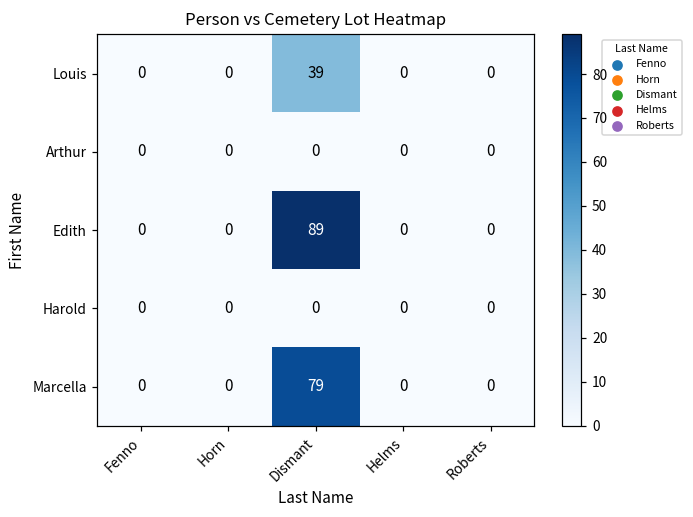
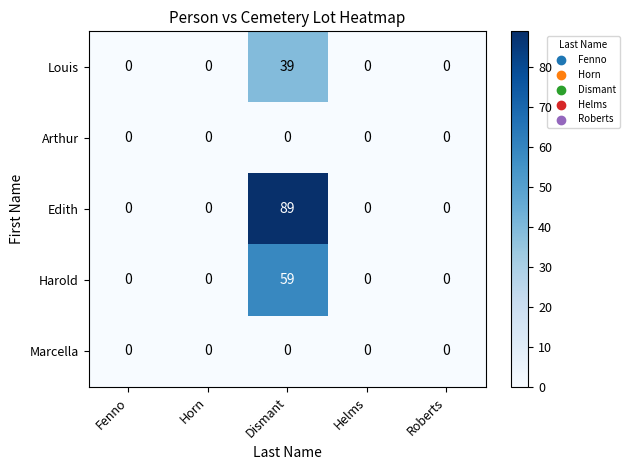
Harold, Dismant: 0 -> 59
Marcella, Dismant: 79 -> 0
